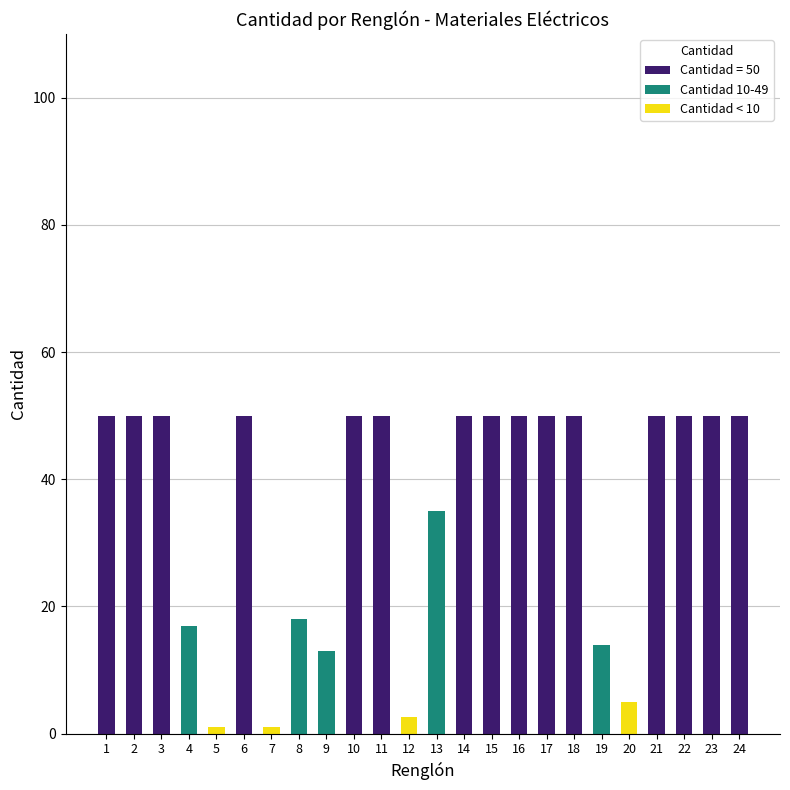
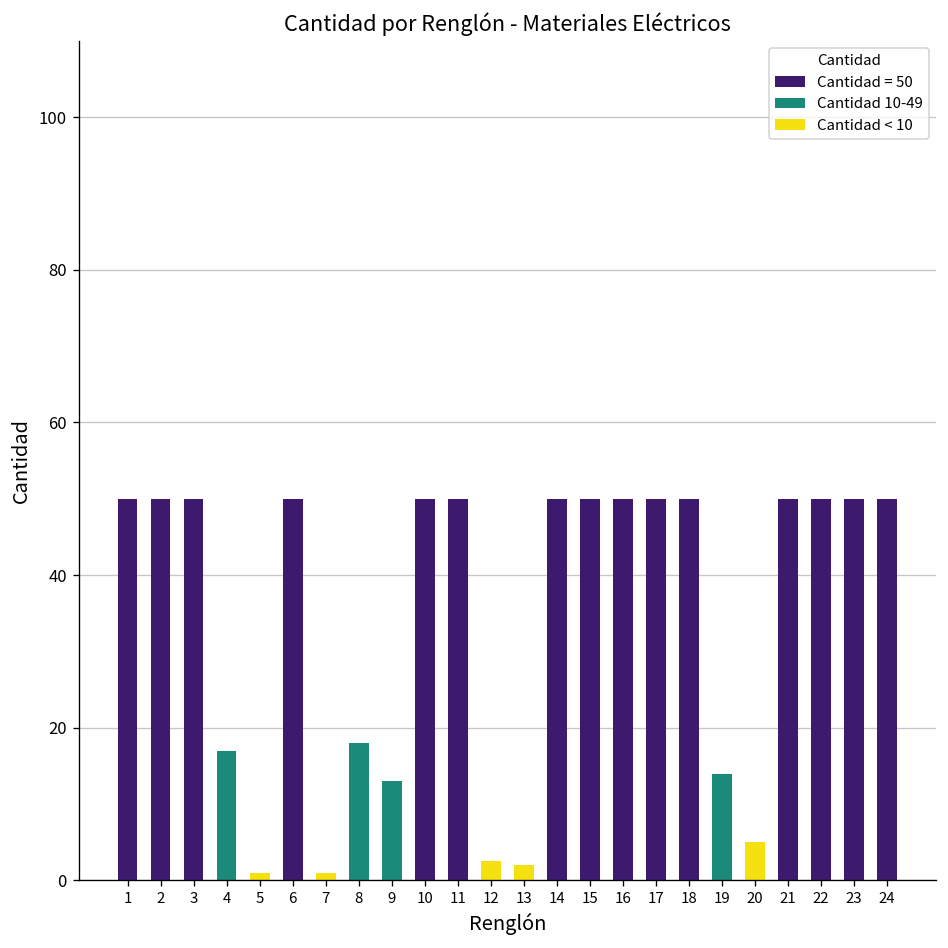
13: 35 -> 2
